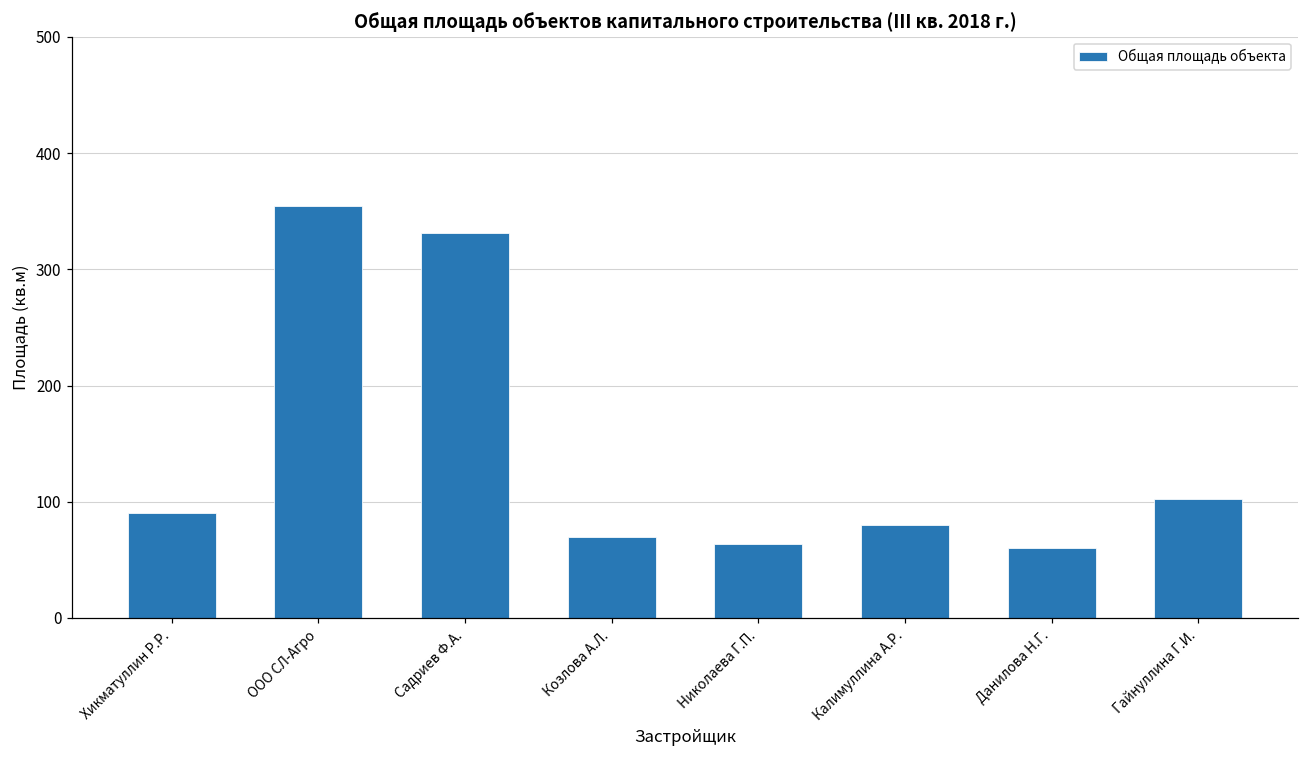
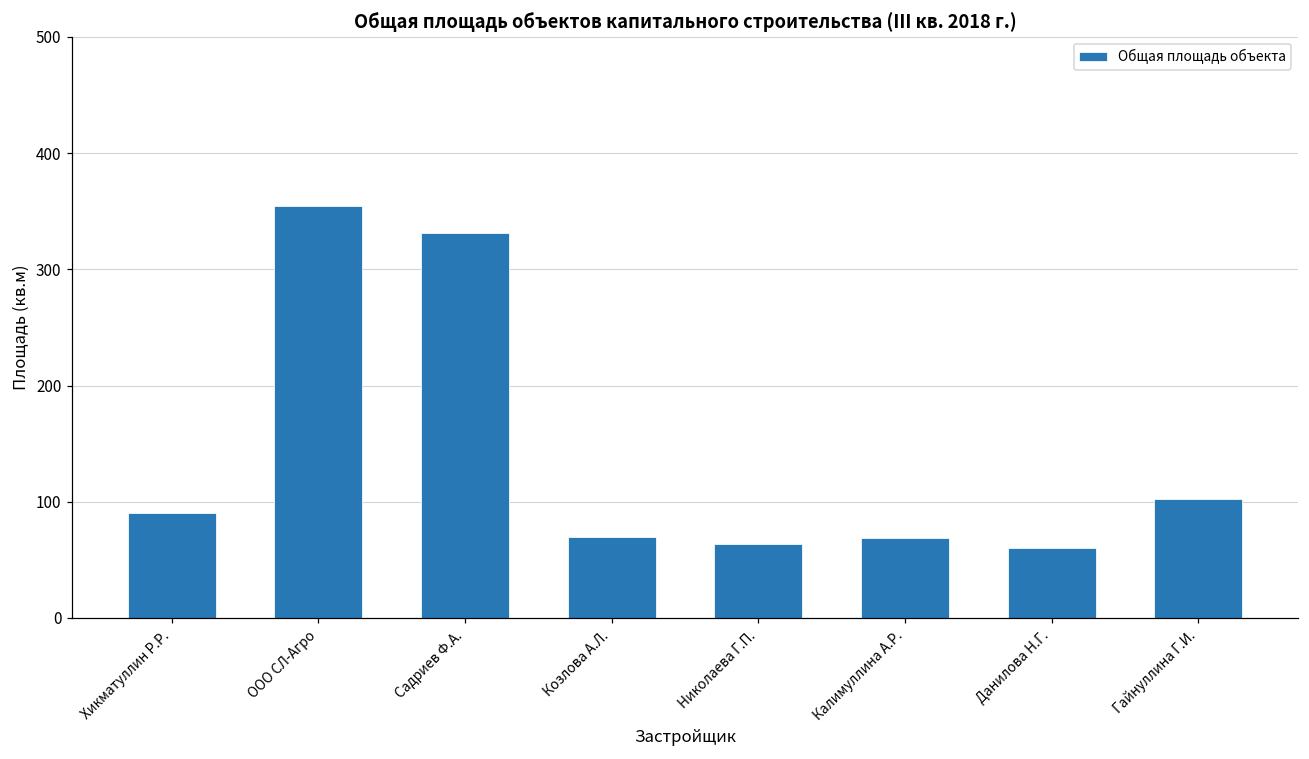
Калимуллина А.Р.: 80 -> 69
